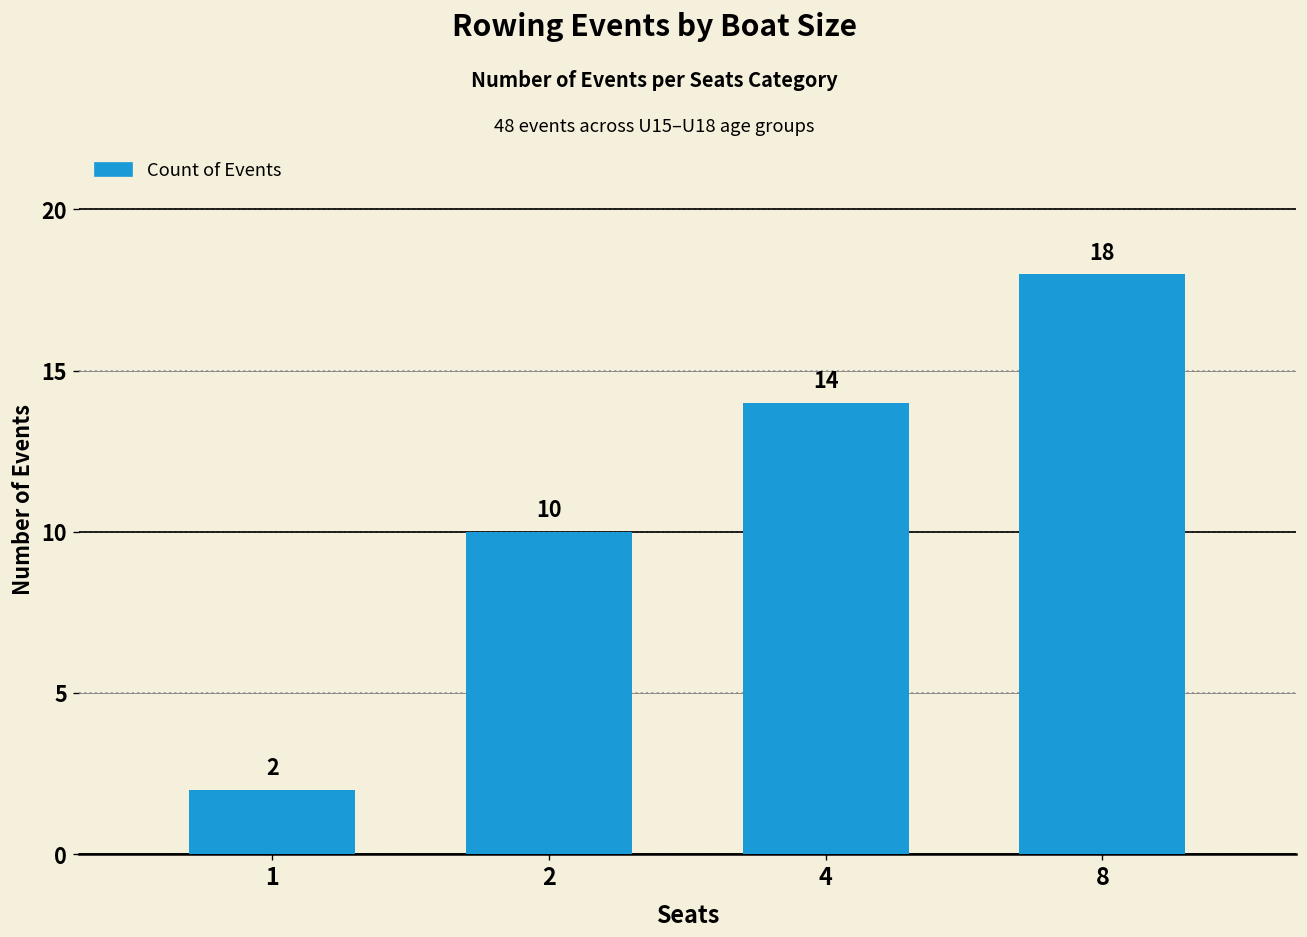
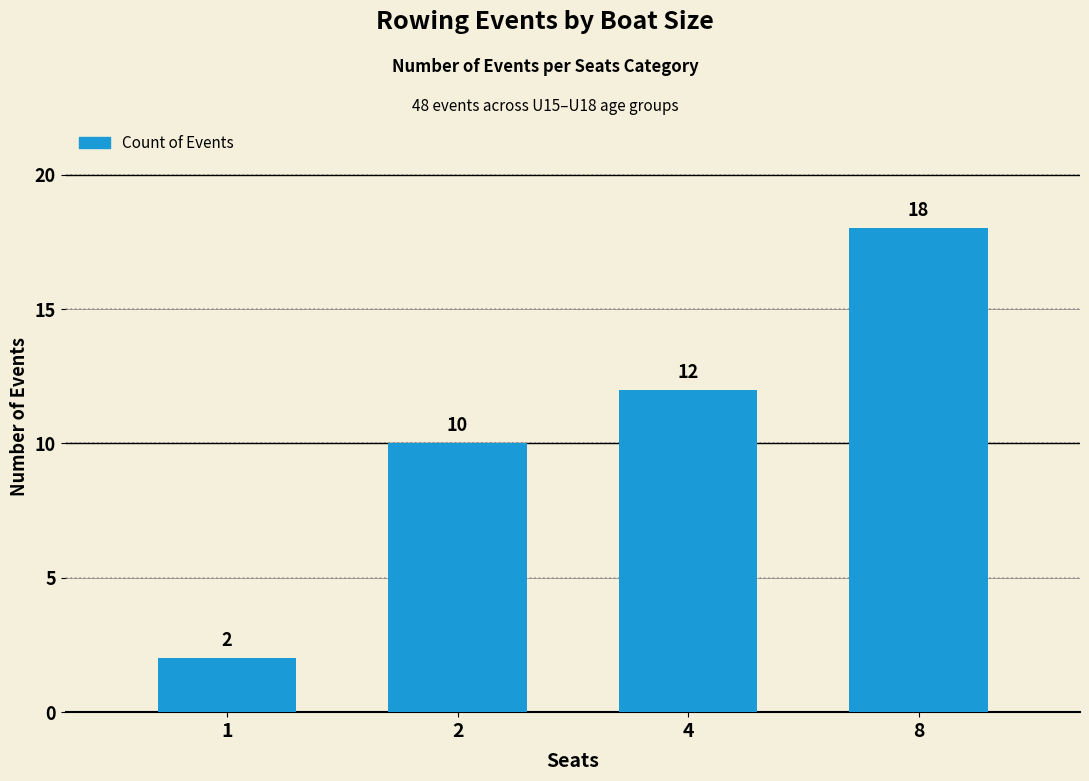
4: 14 -> 12
